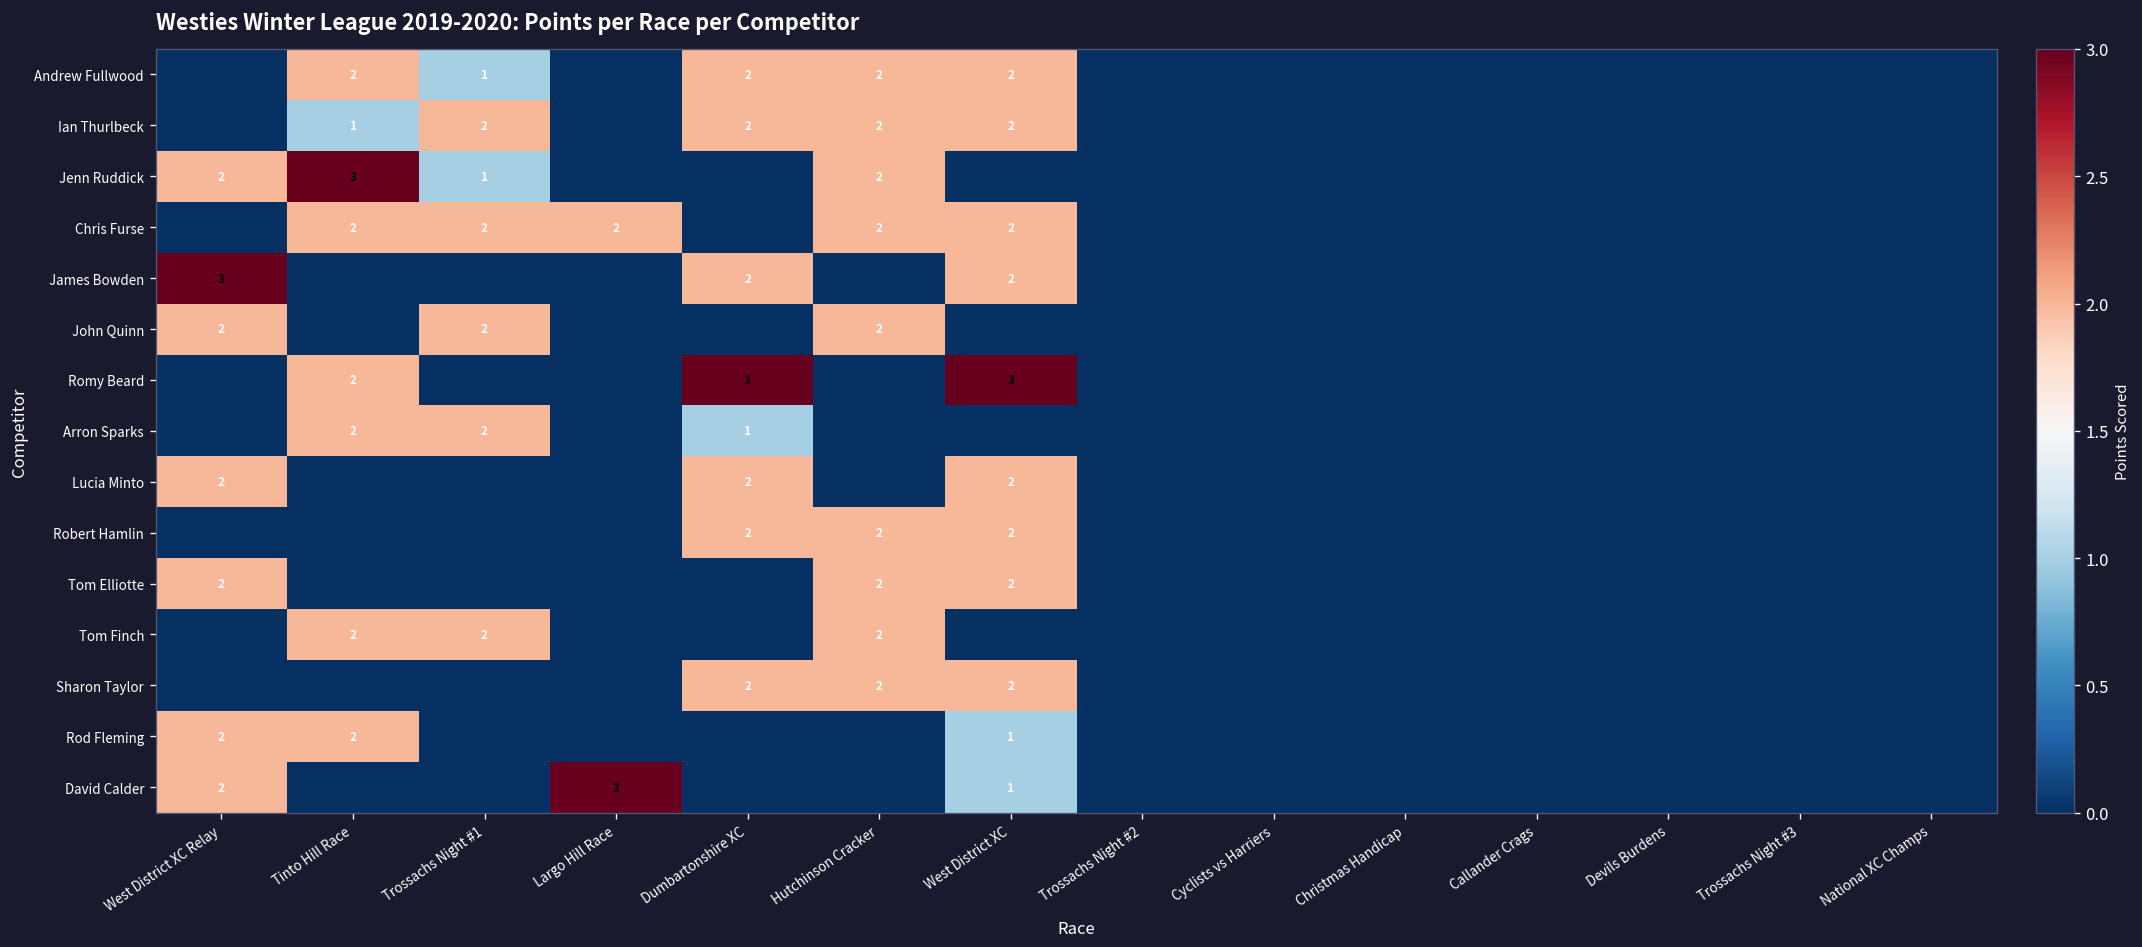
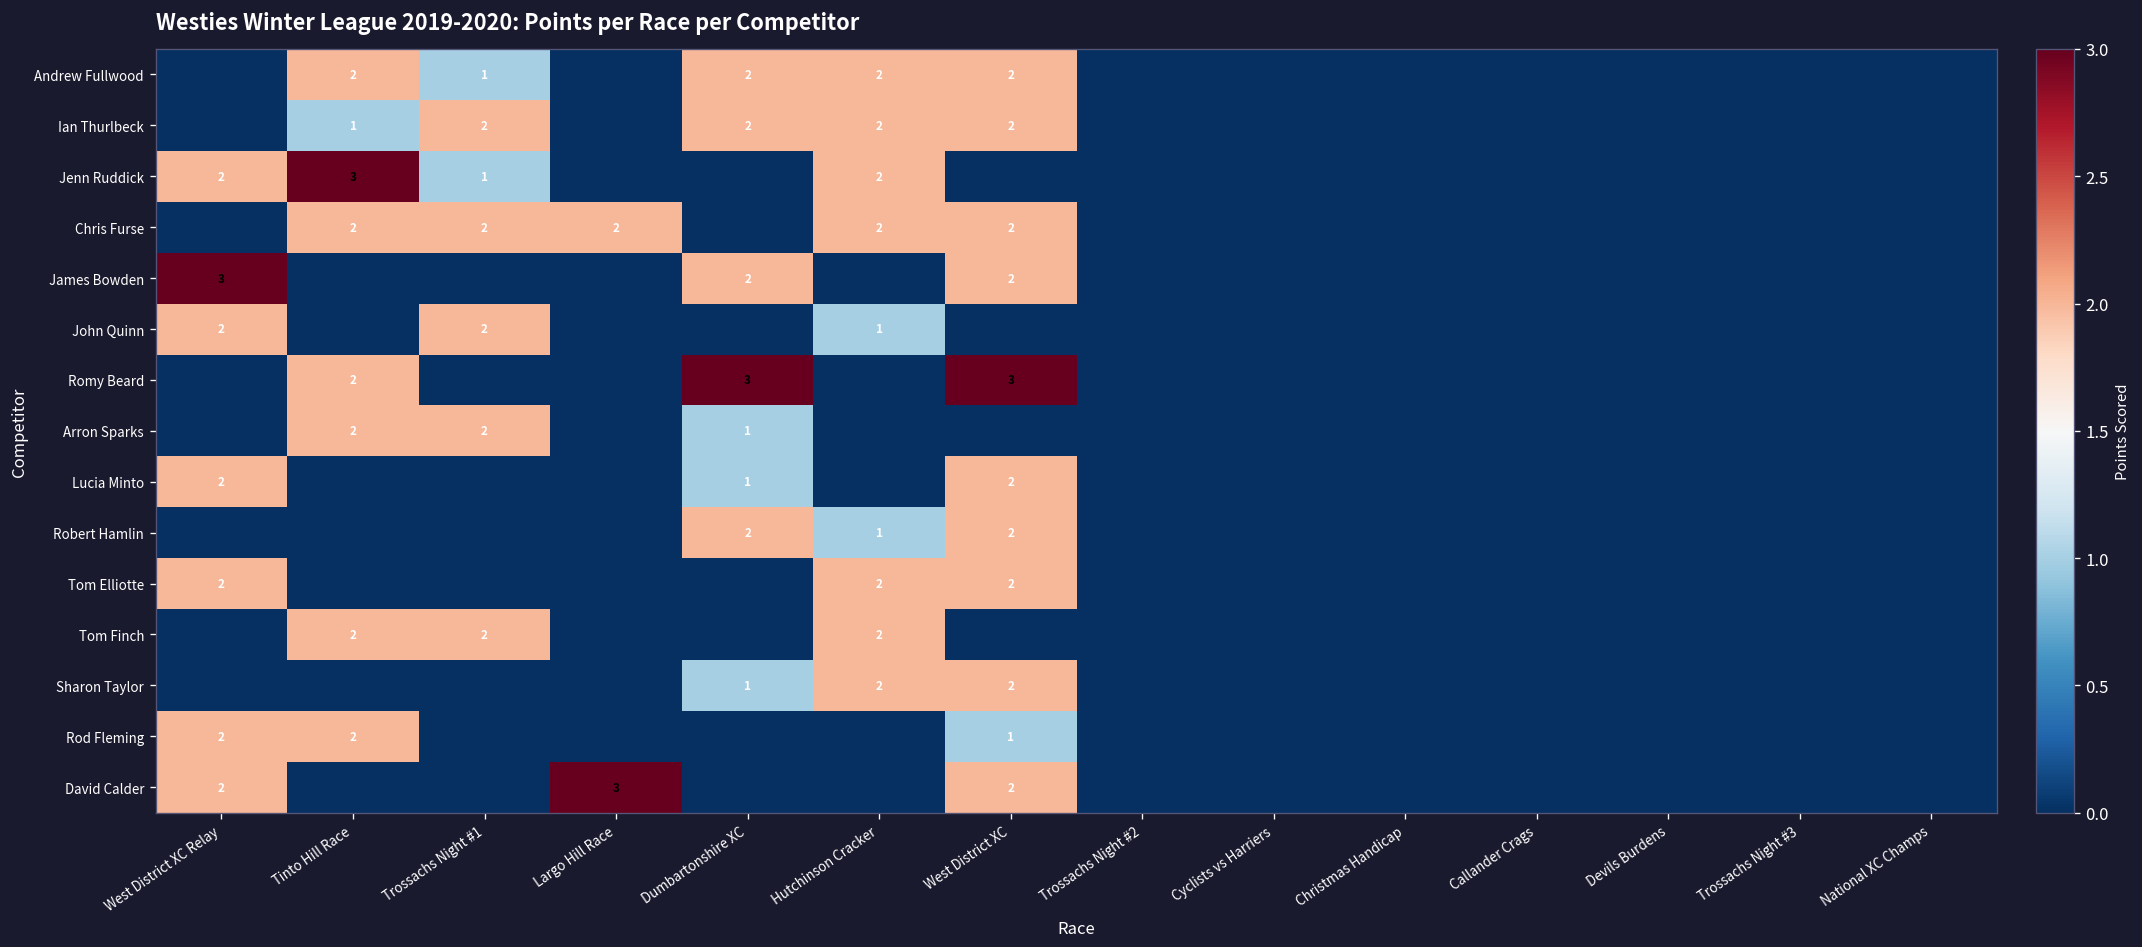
John Quinn, Hutchinson Cracker: 2 -> 1
Lucia Minto, Dumbartonshire XC: 2 -> 1
Robert Hamlin, Hutchinson Cracker: 2 -> 1
Sharon Taylor, Dumbartonshire XC: 2 -> 1
David Calder, West District XC: 1 -> 2
